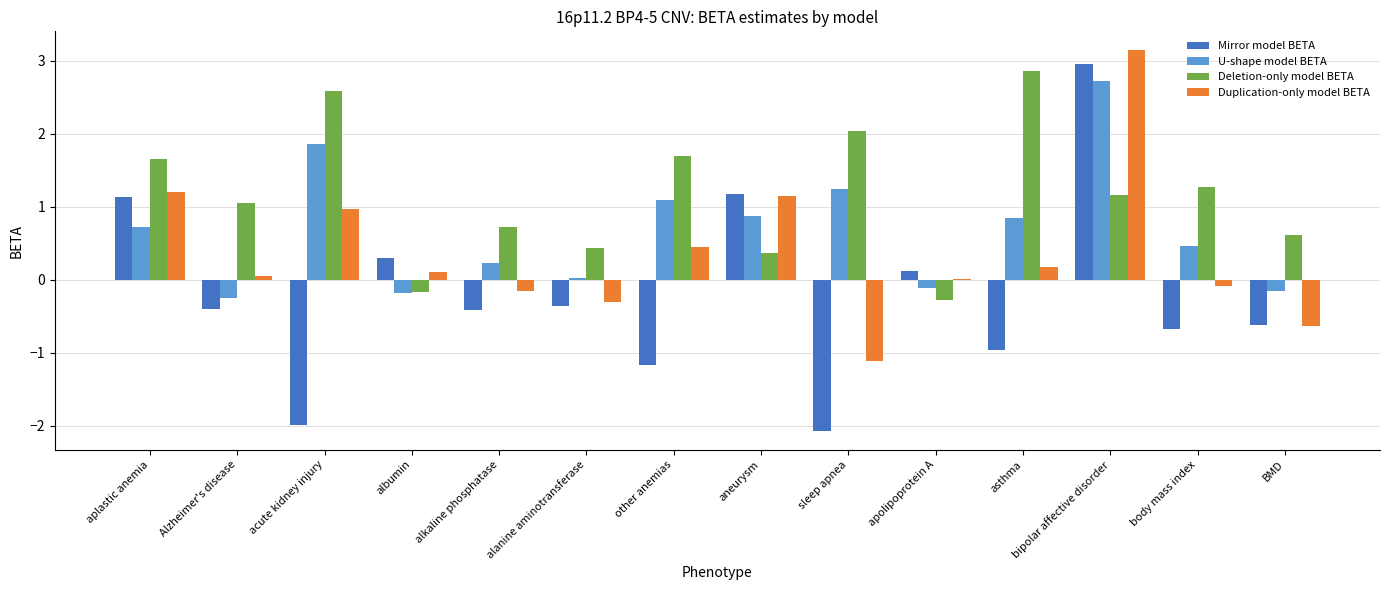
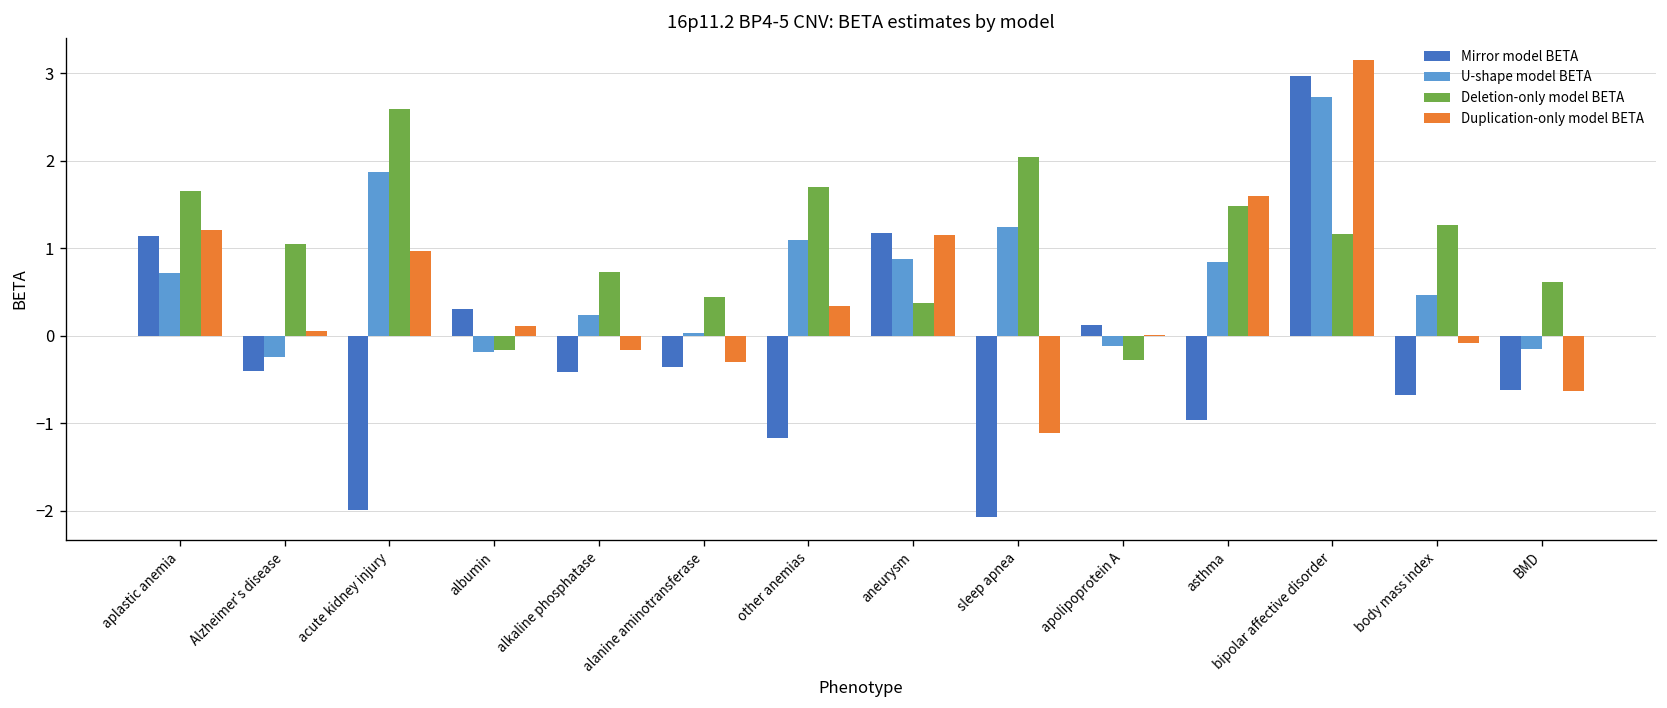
Duplication-only model BETA, other anemias: 0.5 -> 0.3
Deletion-only model BETA, asthma: 2.9 -> 1.5
Duplication-only model BETA, asthma: 0.2 -> 1.6
